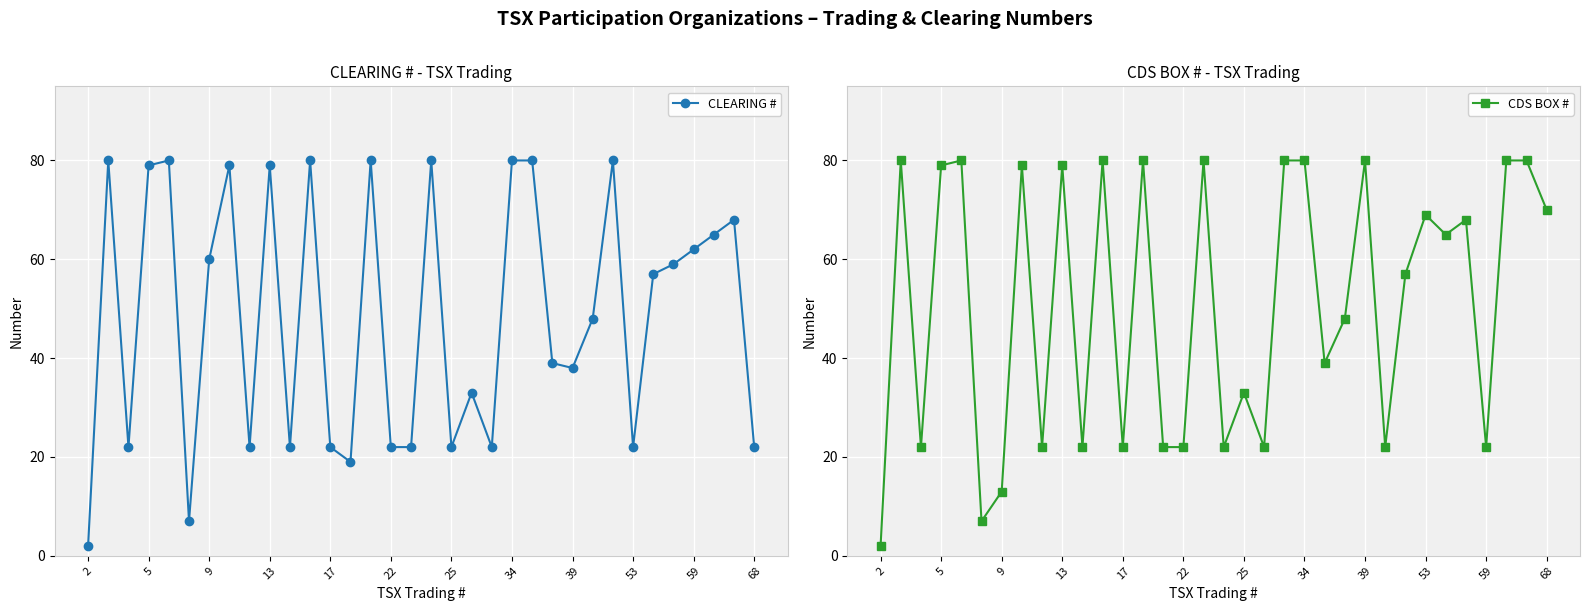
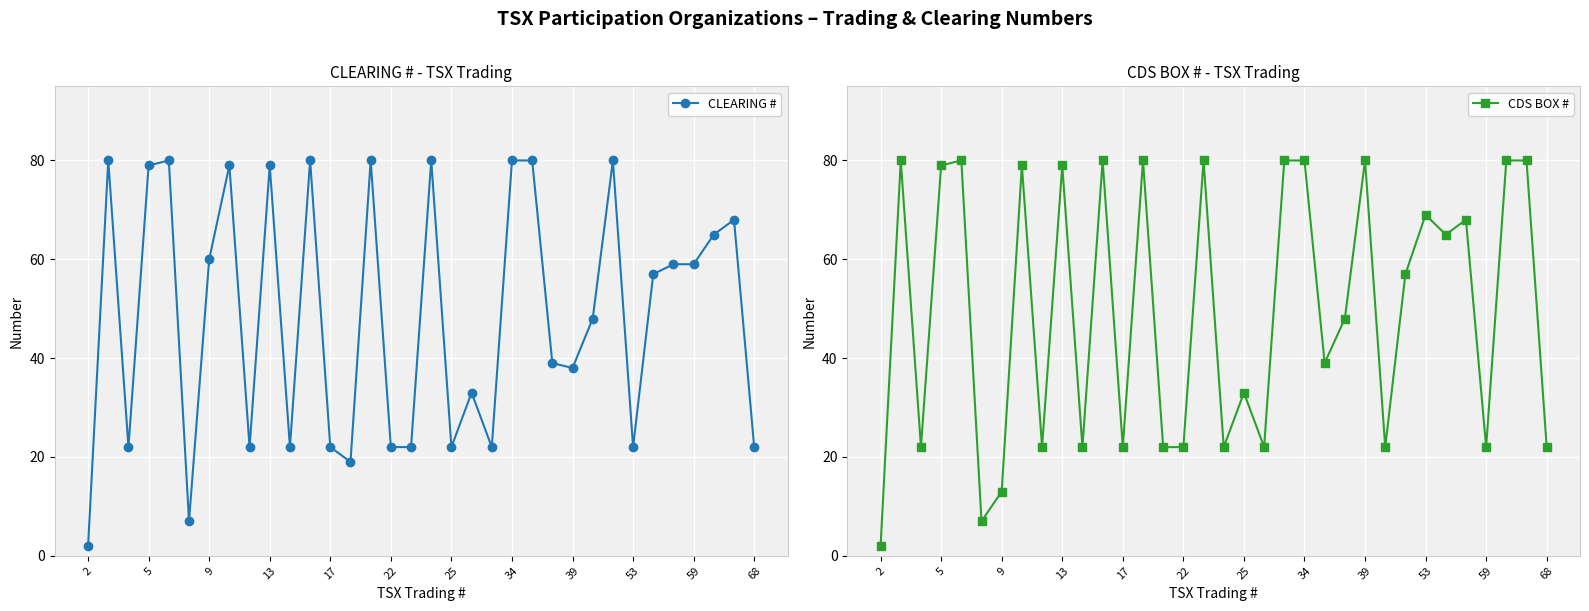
CLEARING # - TSX Trading, 59: 62 -> 59
CDS BOX # - TSX Trading, 68: 70 -> 22
